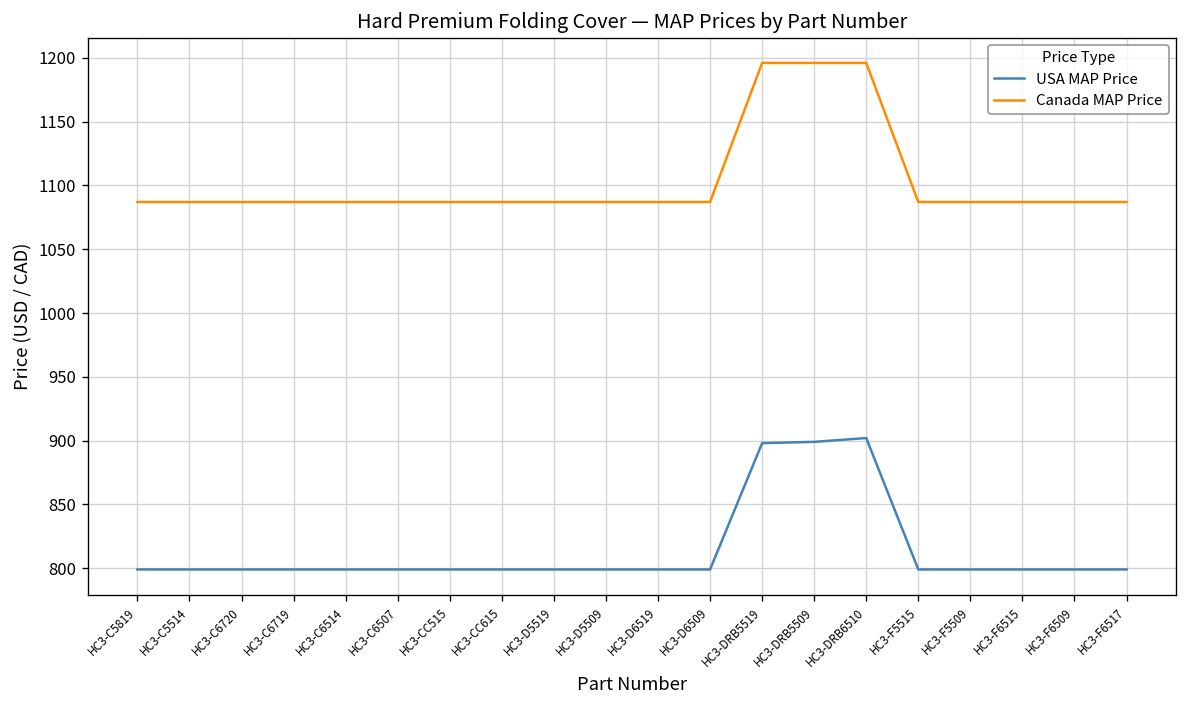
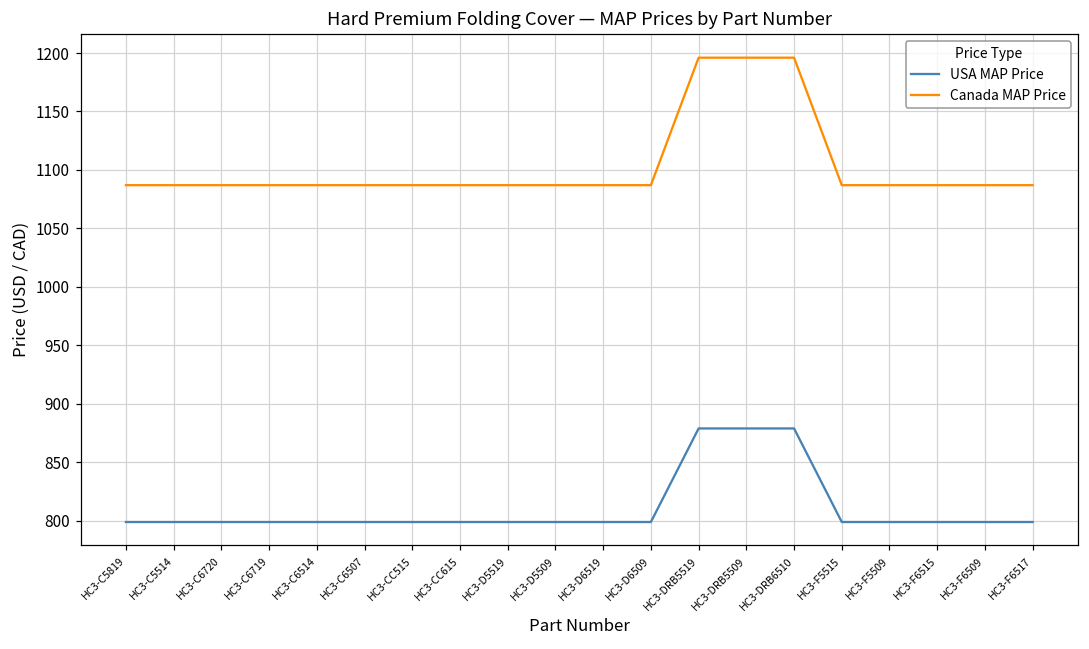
USA MAP Price, HC3-DRB5519: 898 -> 879
USA MAP Price, HC3-DRB5509: 899 -> 879
USA MAP Price, HC3-DRB6510: 902 -> 879
